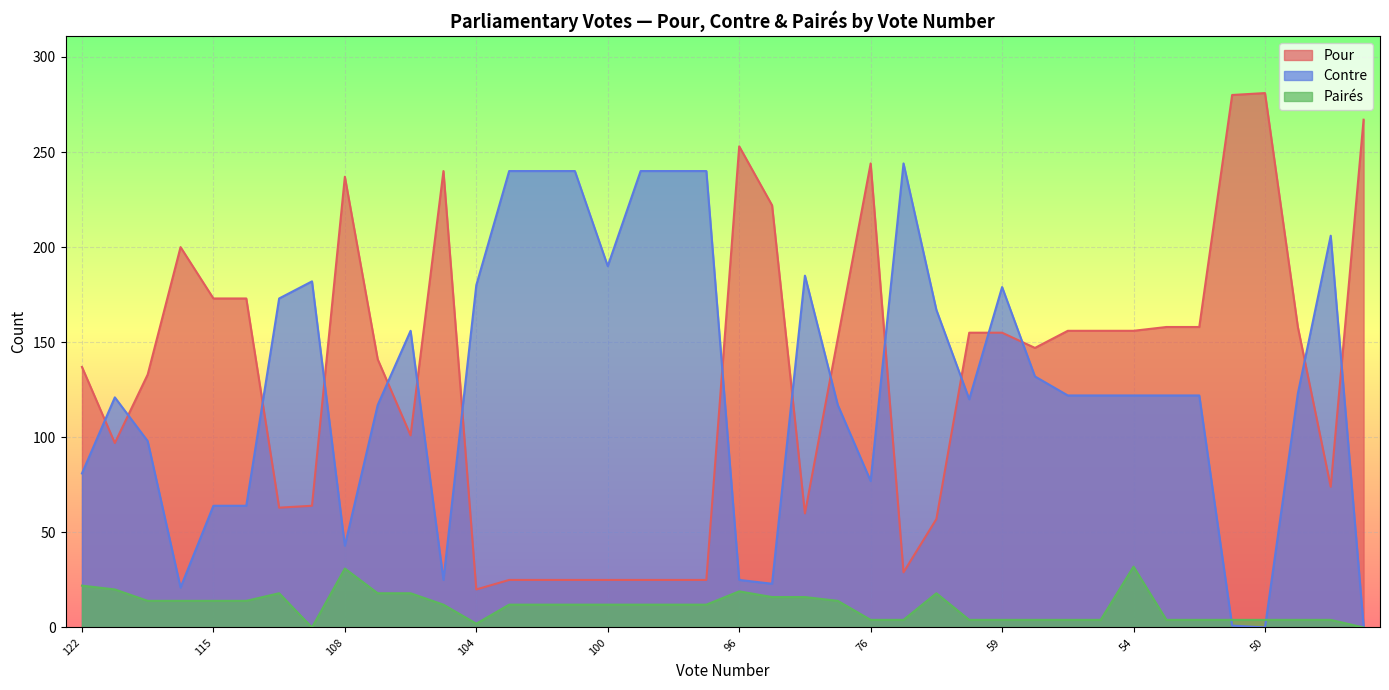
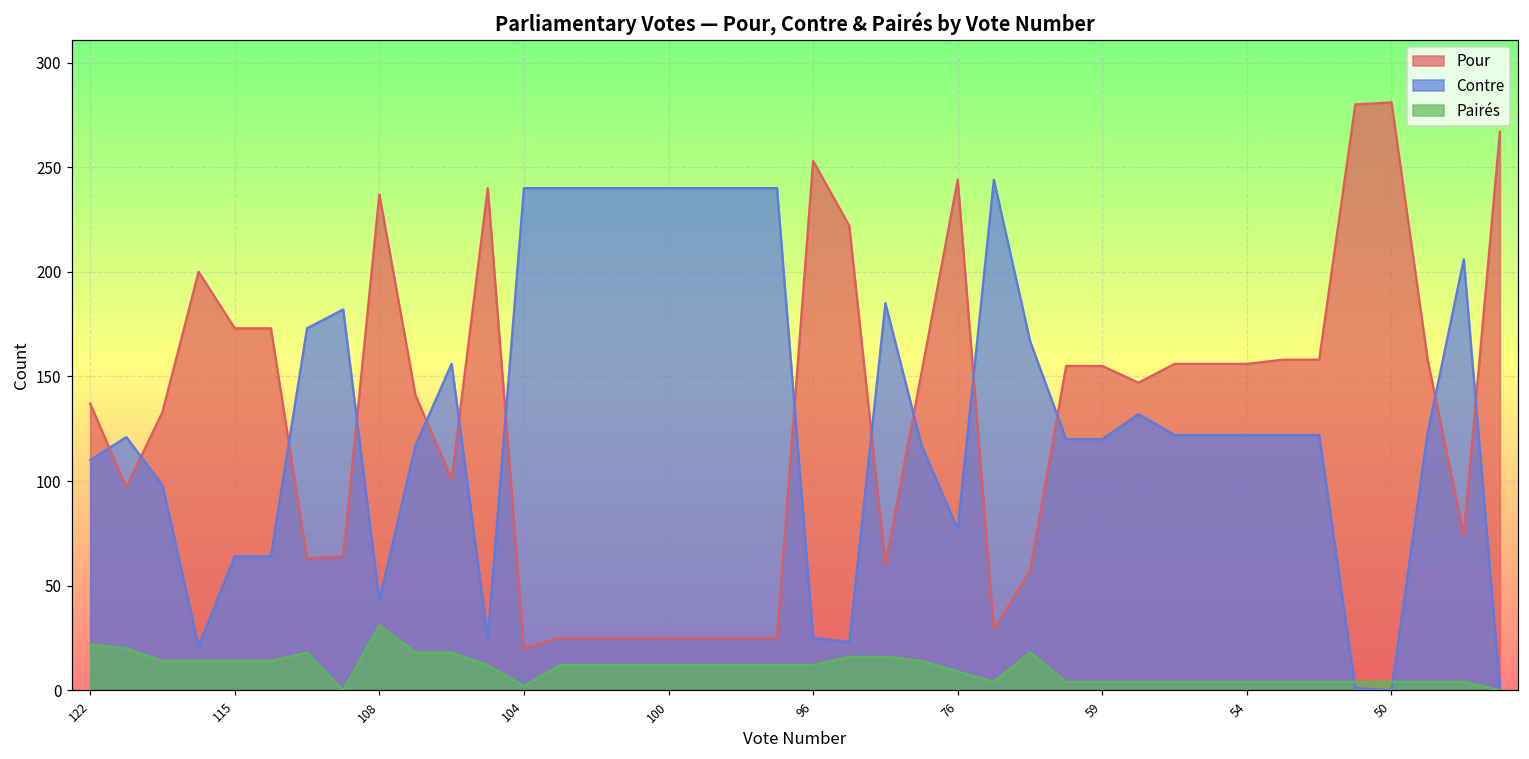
Contre, 122: 81 -> 110
Contre, 104: 180 -> 240
Contre, 100: 190 -> 240
Pairés, 96: 19 -> 12
Pairés, 76: 4 -> 9
Contre, 59: 179 -> 120
Pairés, 54: 32 -> 4
